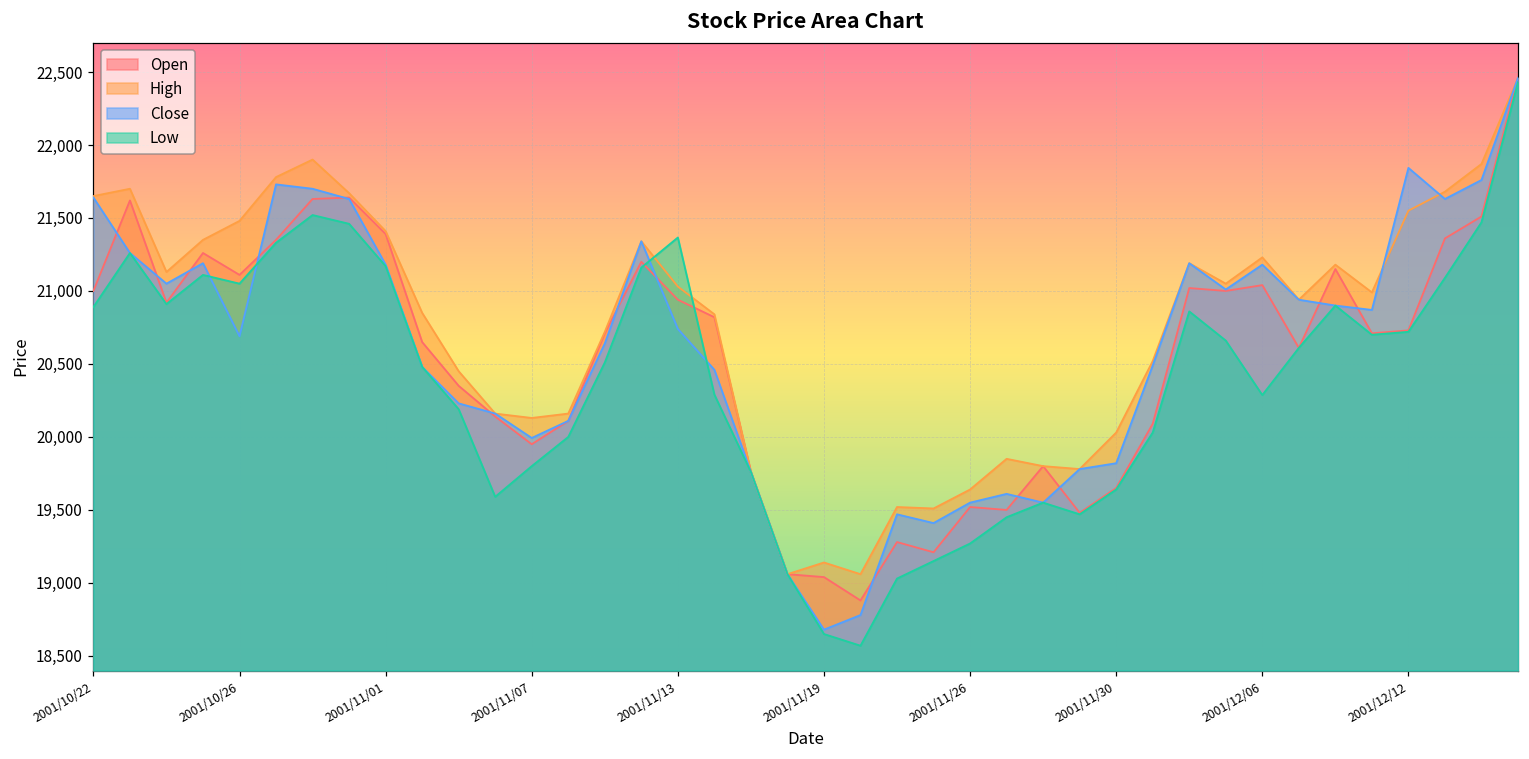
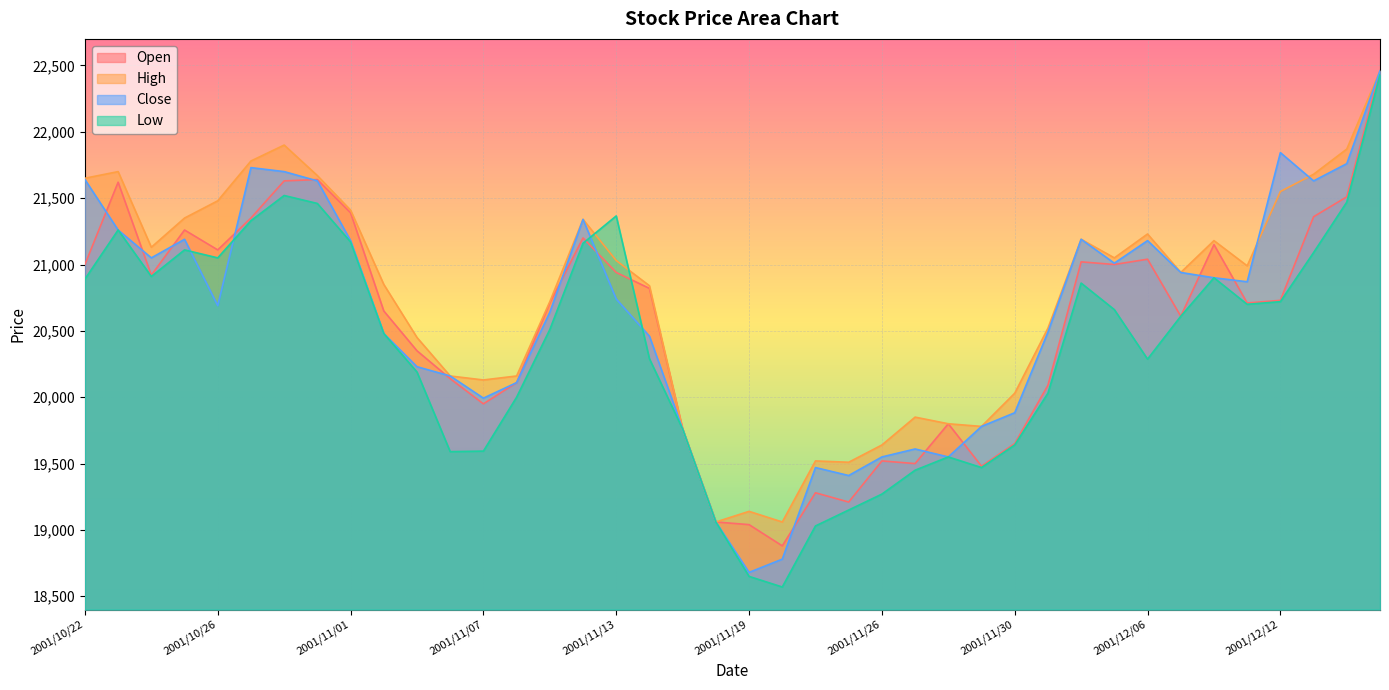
Low, 2001/11/07: 19,800 -> 19,590
Close, 2001/11/30: 19,820 -> 19,880
